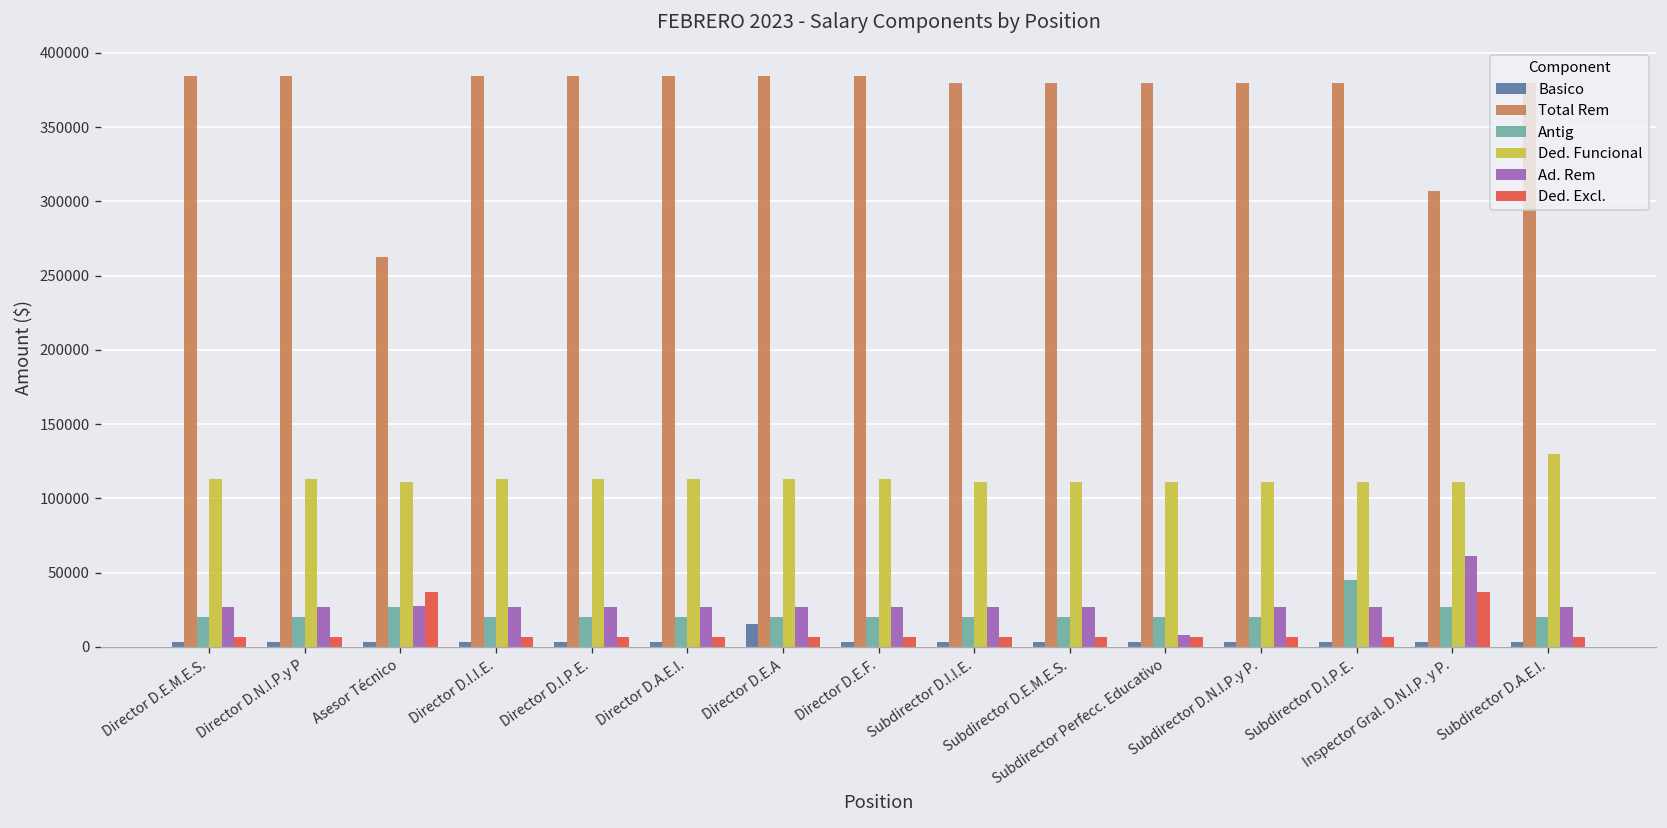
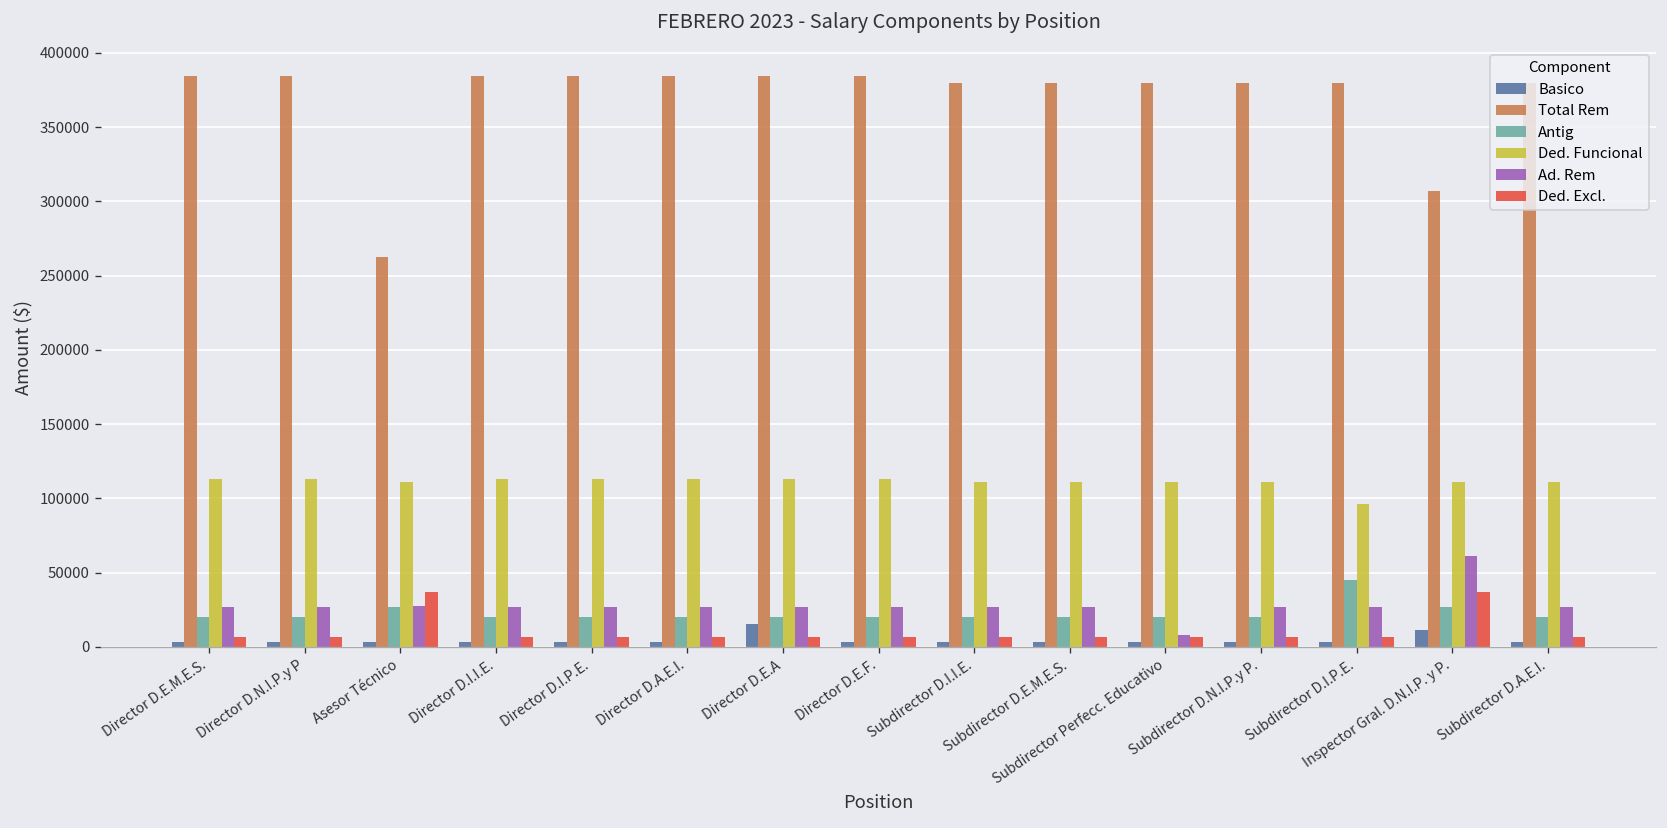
Ded. Funcional, Subdirector D.I.P.E.: 111000 -> 96000
Basico, Inspector Gral. D.N.I.P. y P.: 3000 -> 11000
Ded. Funcional, Subdirector D.A.E.I.: 130000 -> 111000
